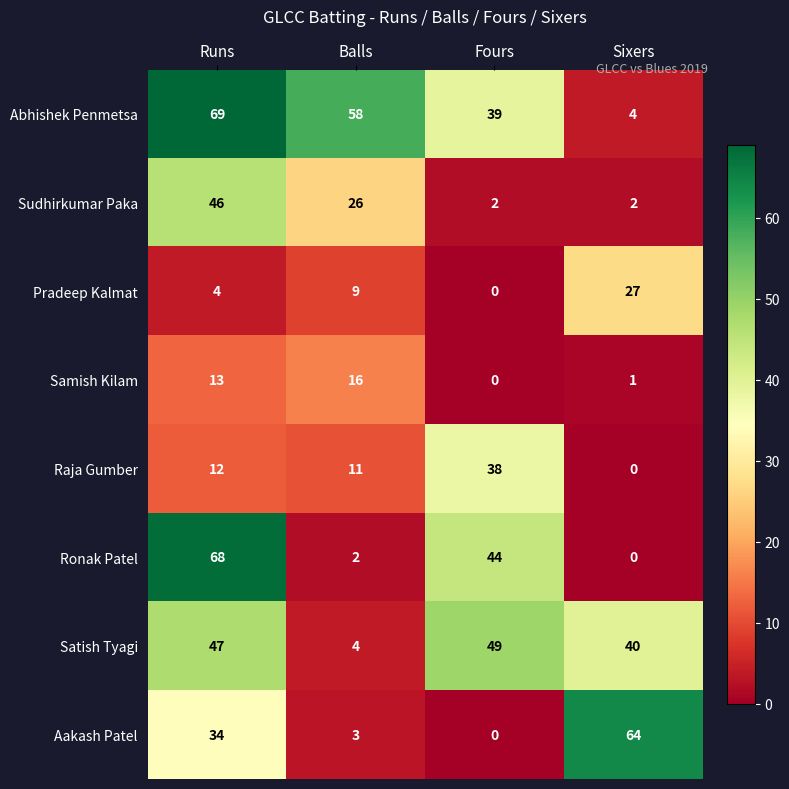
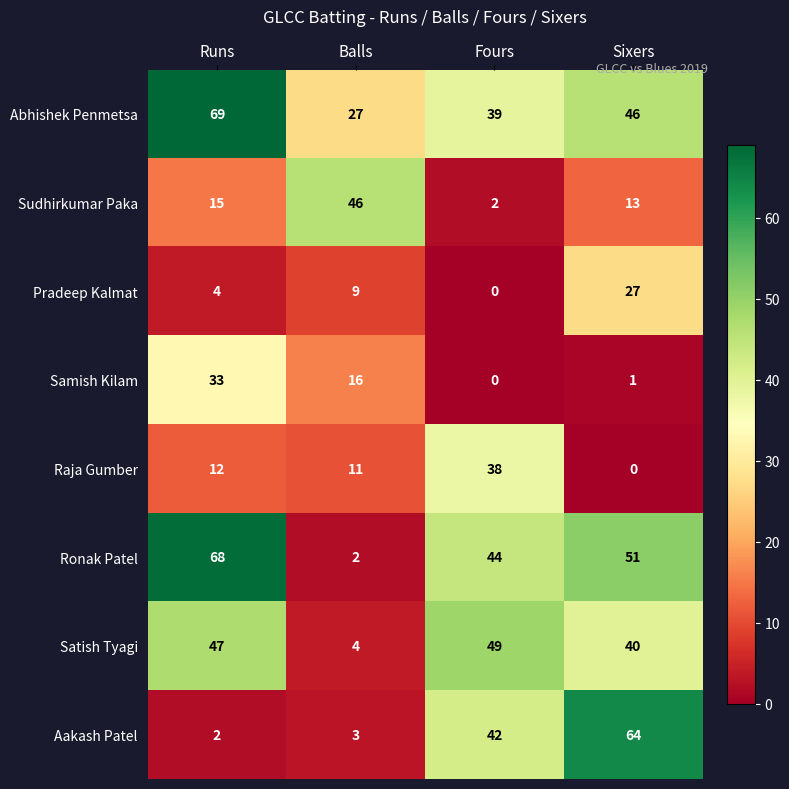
Abhishek Penmetsa, Balls: 58 -> 27
Abhishek Penmetsa, Sixers: 4 -> 46
Sudhirkumar Paka, Runs: 46 -> 15
Sudhirkumar Paka, Balls: 26 -> 46
Sudhirkumar Paka, Sixers: 2 -> 13
Samish Kilam, Runs: 13 -> 33
Ronak Patel, Sixers: 0 -> 51
Aakash Patel, Runs: 34 -> 2
Aakash Patel, Fours: 0 -> 42
